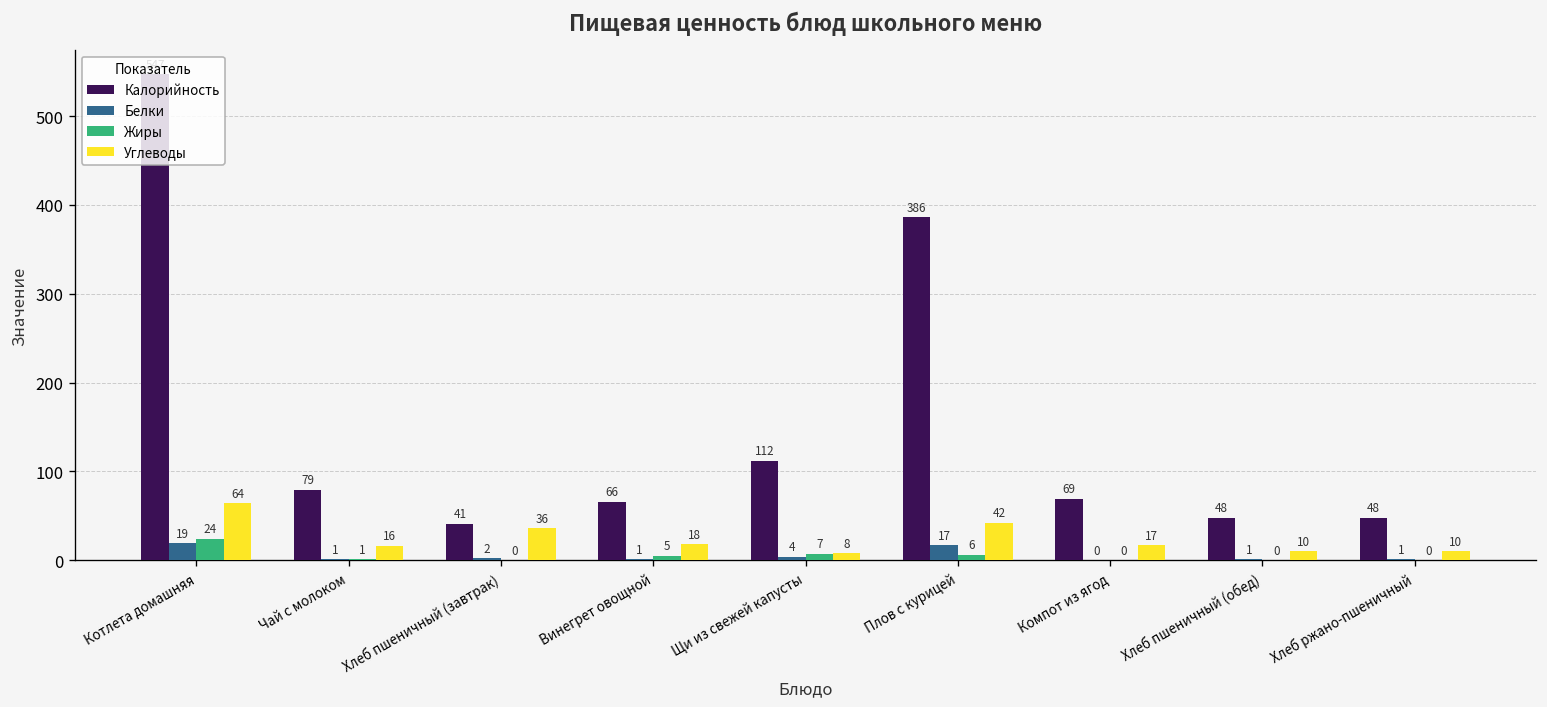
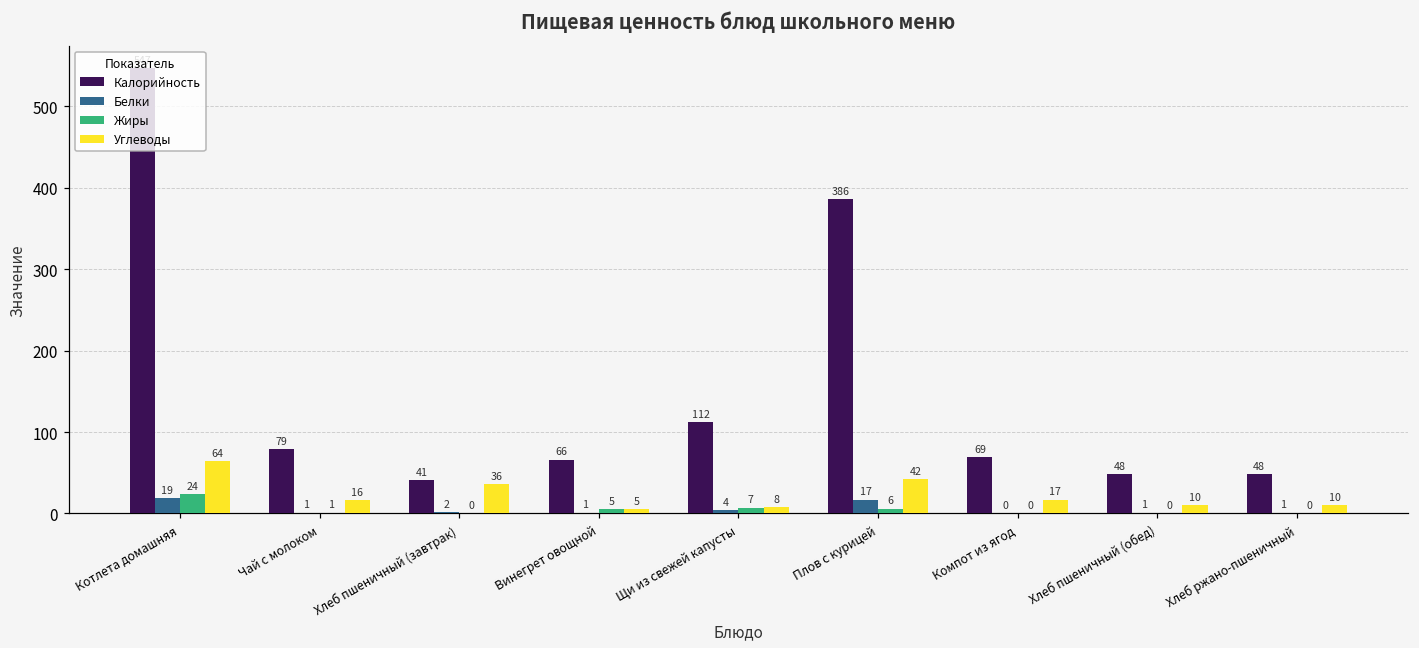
Углеводы, Винегрет овощной: 18 -> 5
